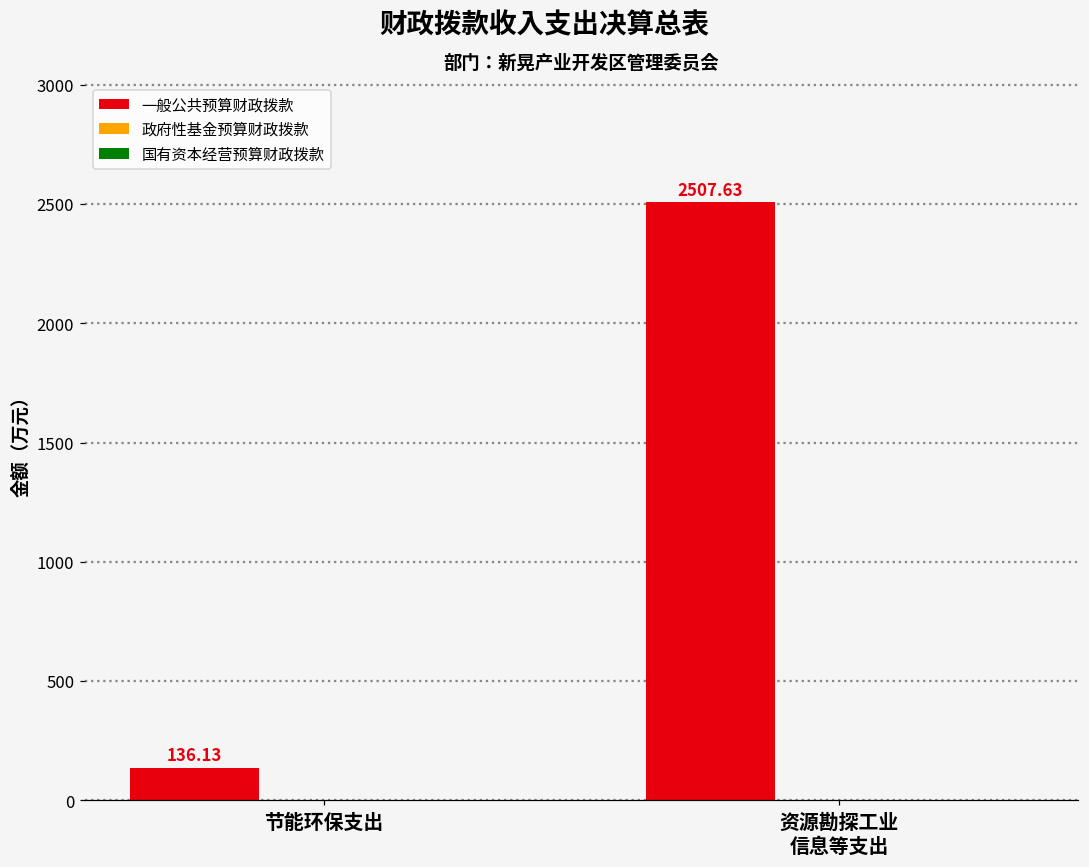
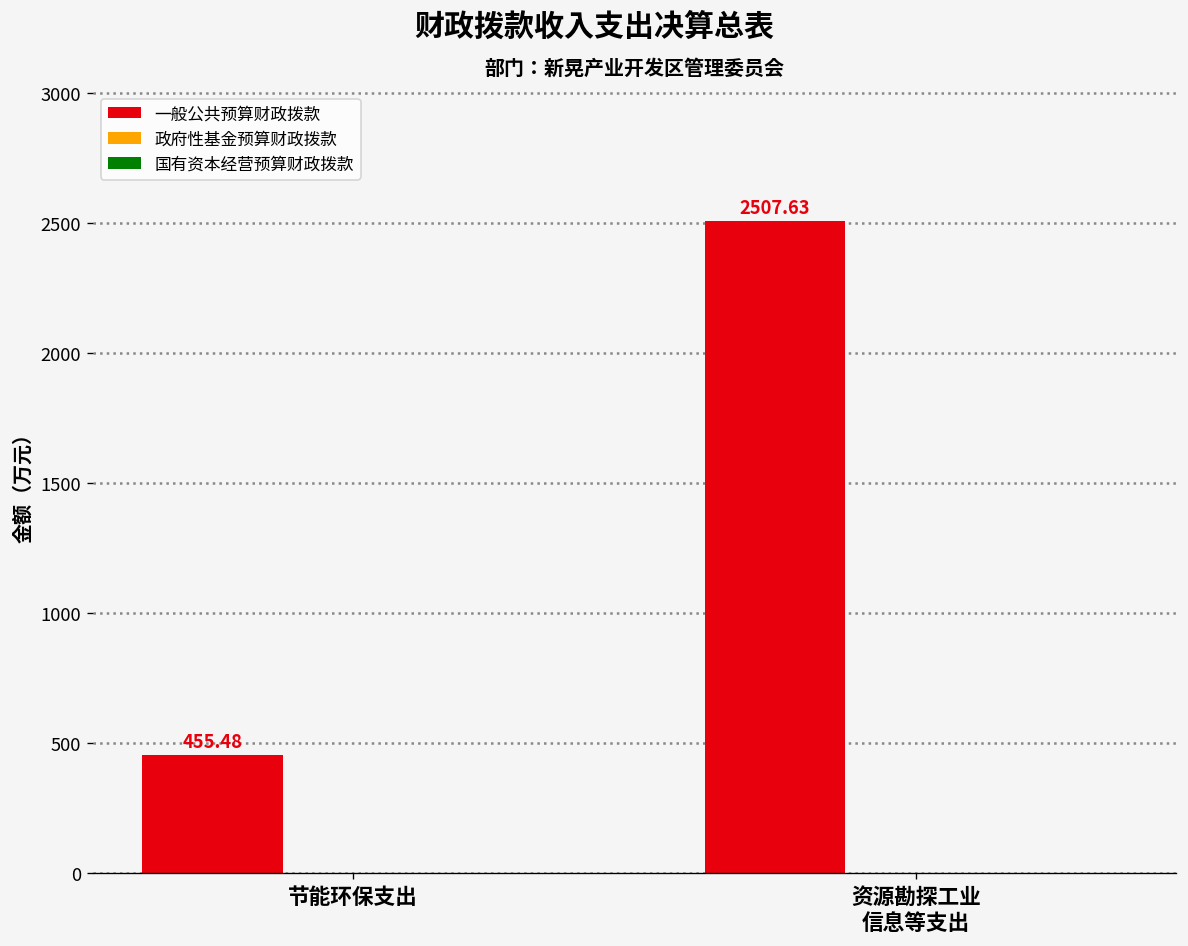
一般公共预算财政拨款, 节能环保支出: 136.13 -> 455.48
